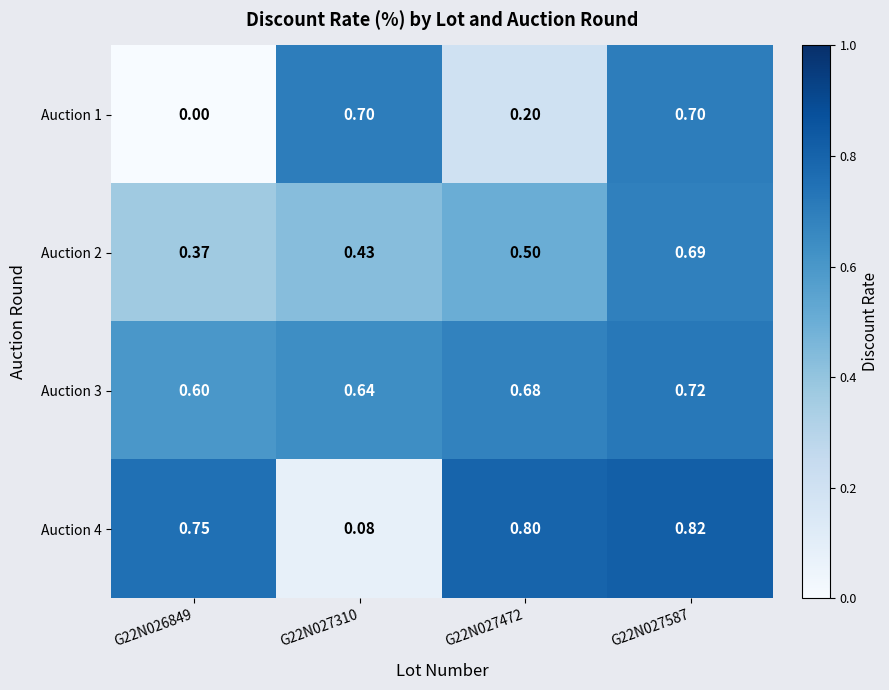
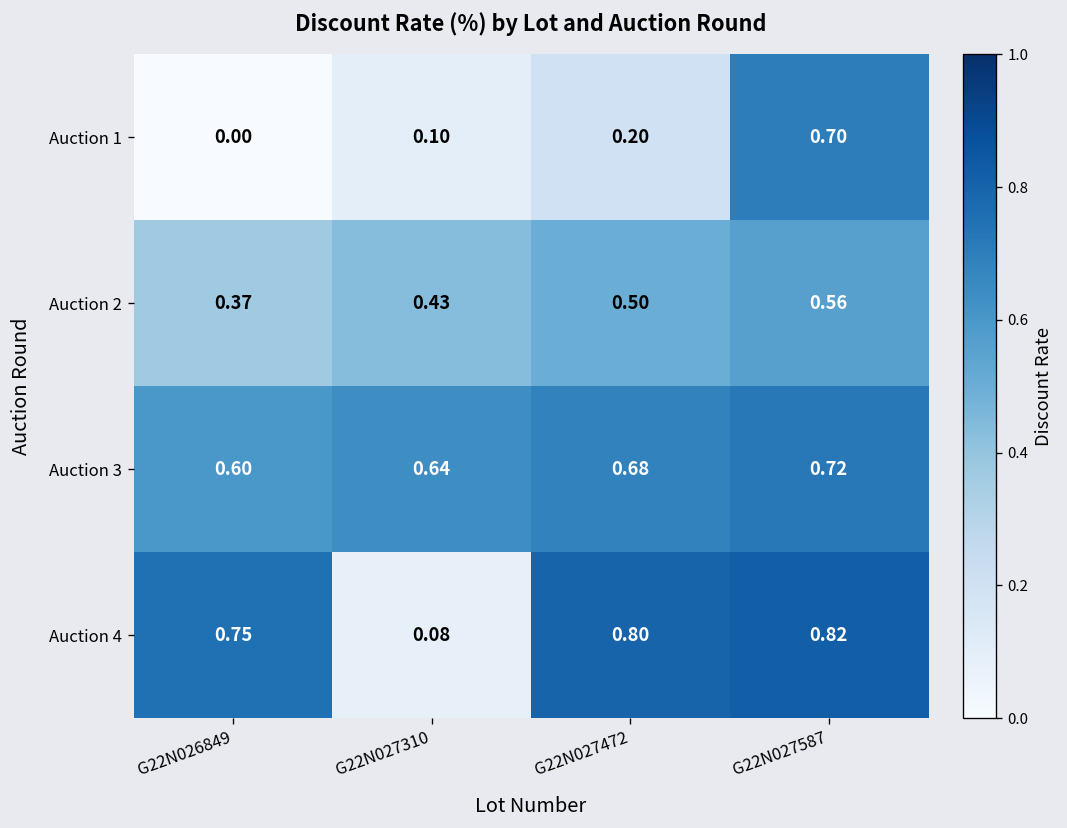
Auction 1, G22N027310: 0.70 -> 0.10
Auction 2, G22N027587: 0.69 -> 0.56
